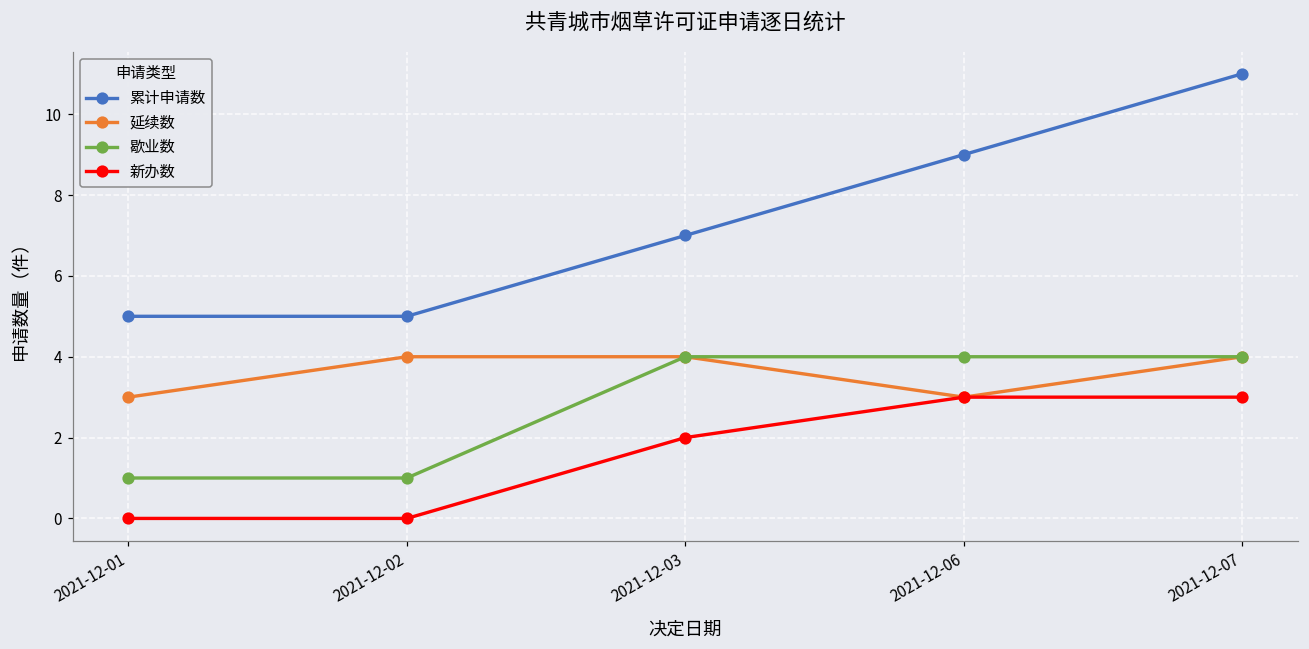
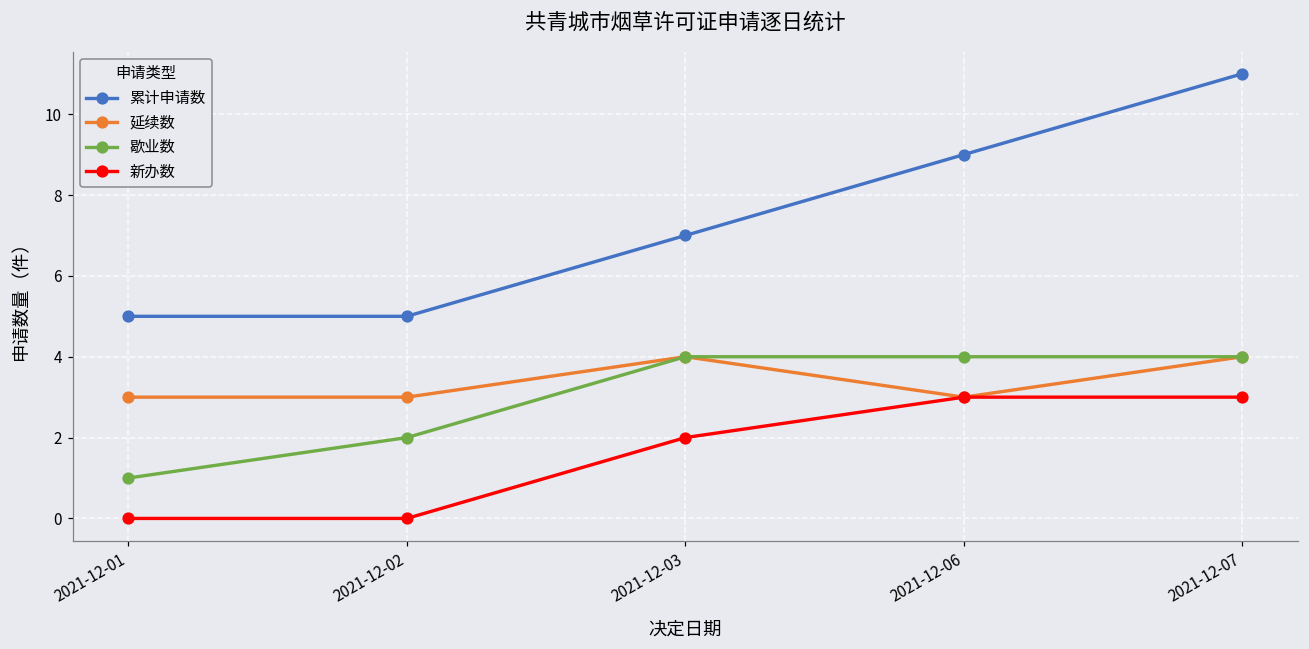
延续数, 2021-12-02: 4 -> 3
歇业数, 2021-12-02: 1 -> 2
